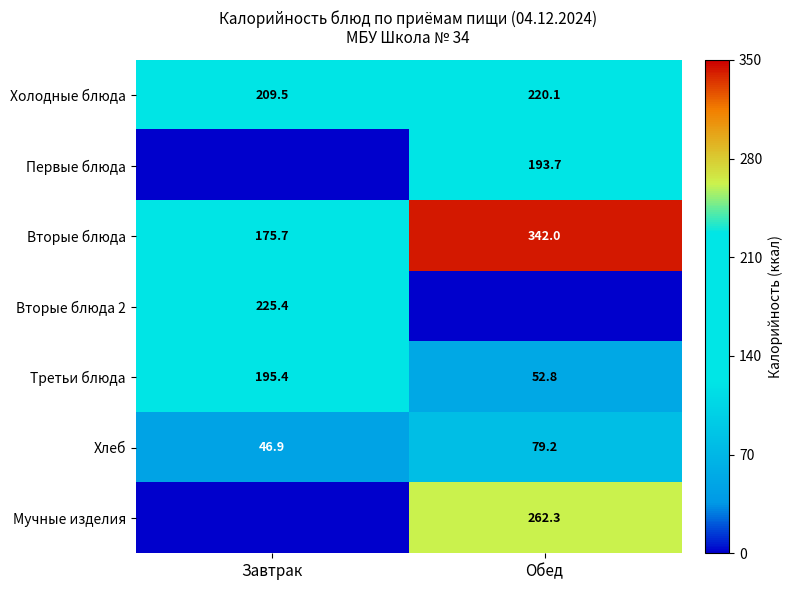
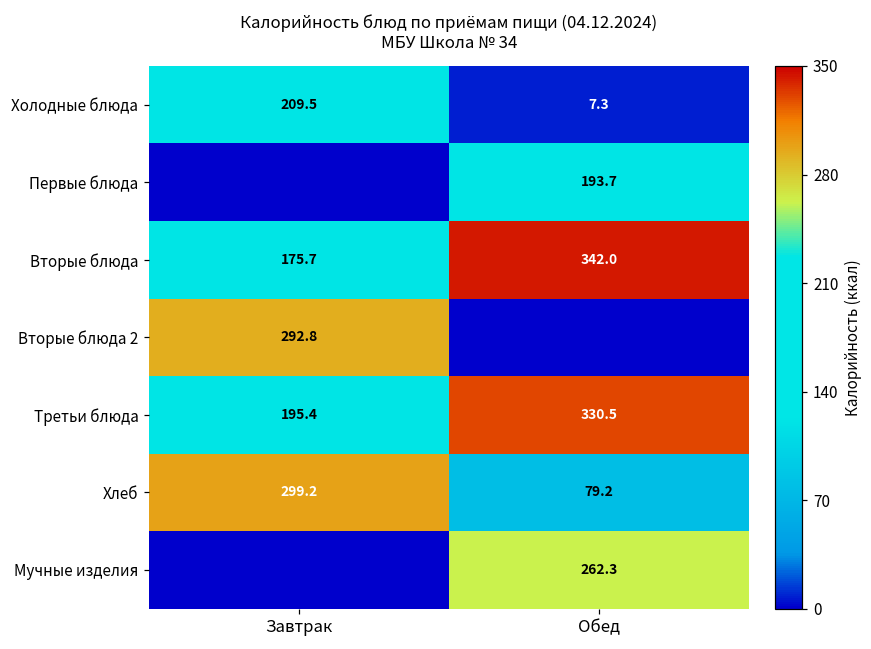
Холодные блюда, Обед: 220.1 -> 7.3
Вторые блюда 2, Завтрак: 225.4 -> 292.8
Третьи блюда, Обед: 52.8 -> 330.5
Хлеб, Завтрак: 46.9 -> 299.2
